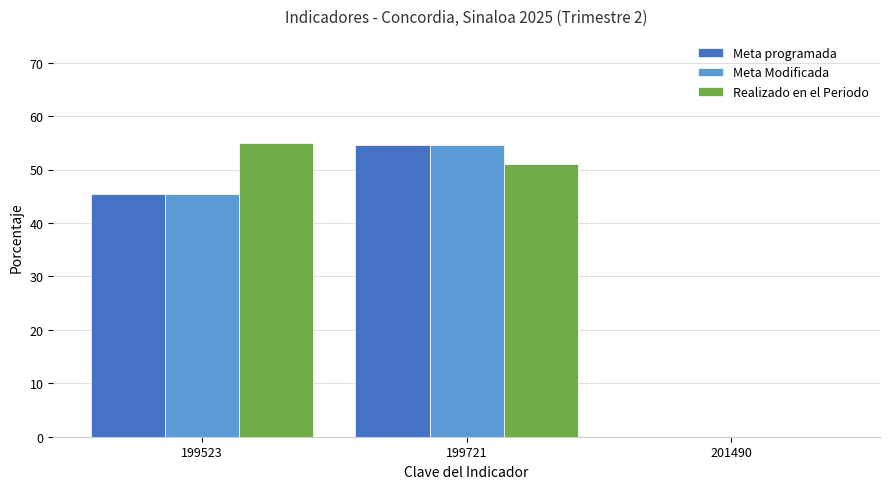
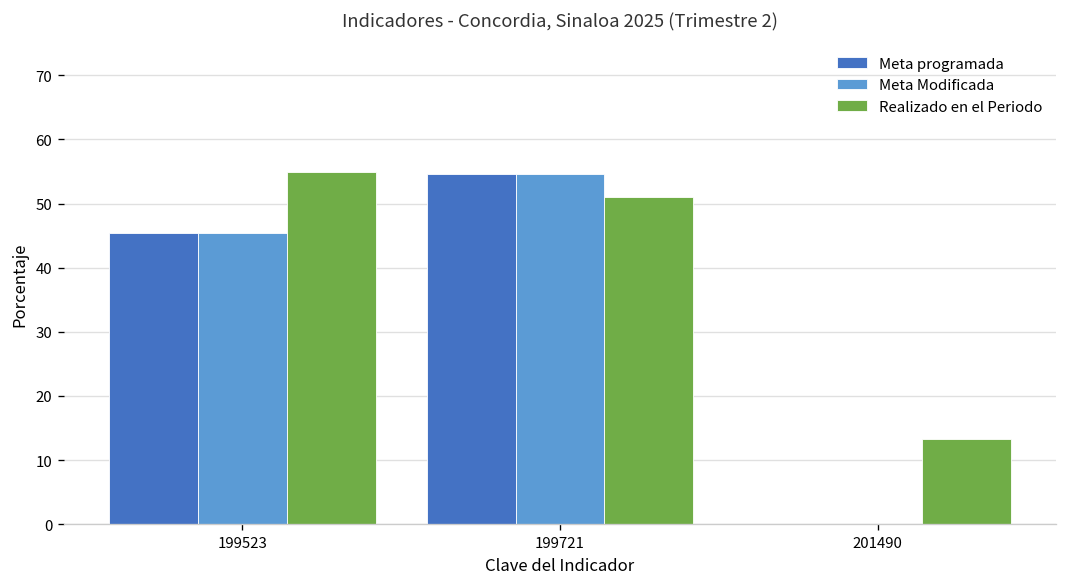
Realizado en el Periodo, 201490: 0 -> 13
